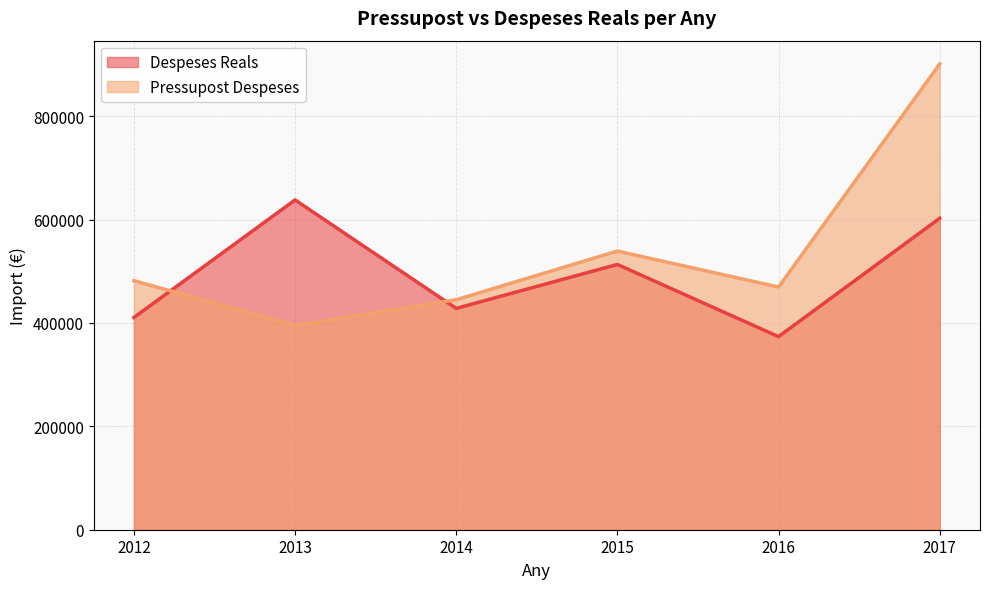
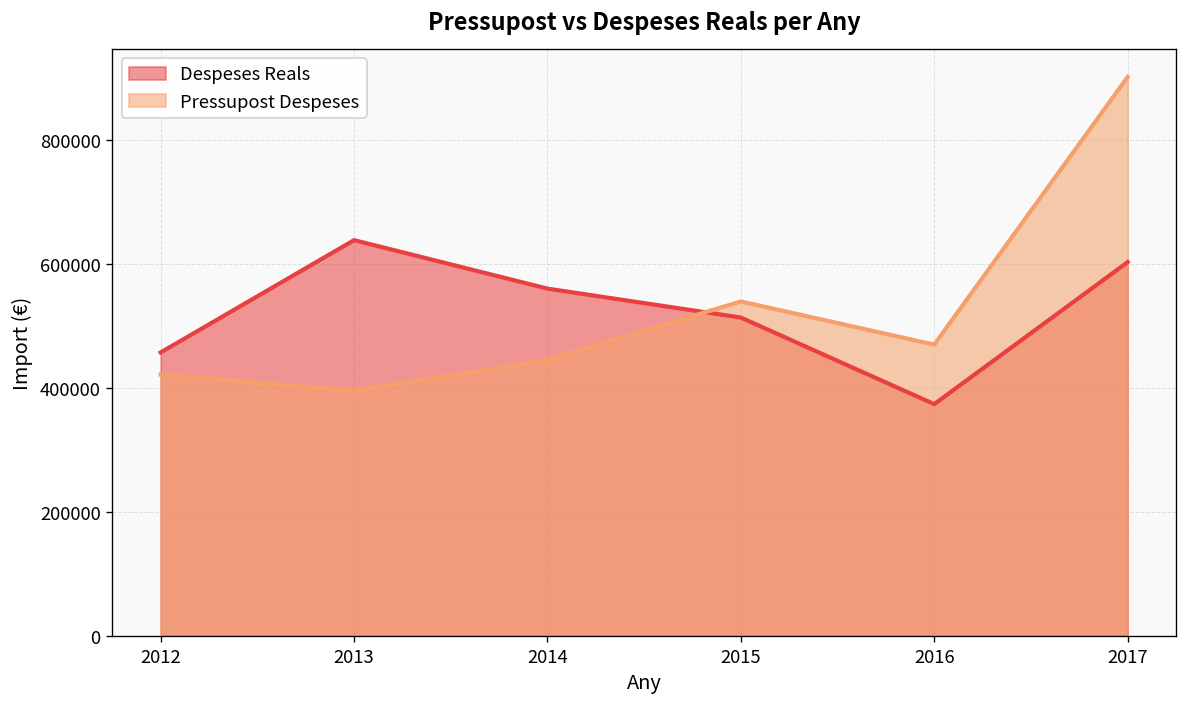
Despeses Reals, 2012: 410000 -> 460000
Pressupost Despeses, 2012: 480000 -> 420000
Despeses Reals, 2014: 430000 -> 560000
